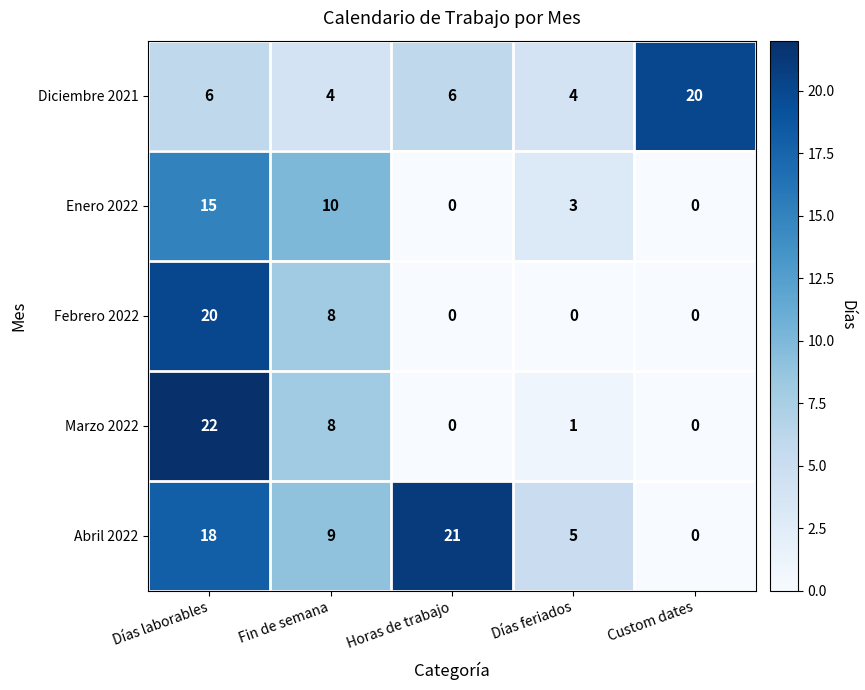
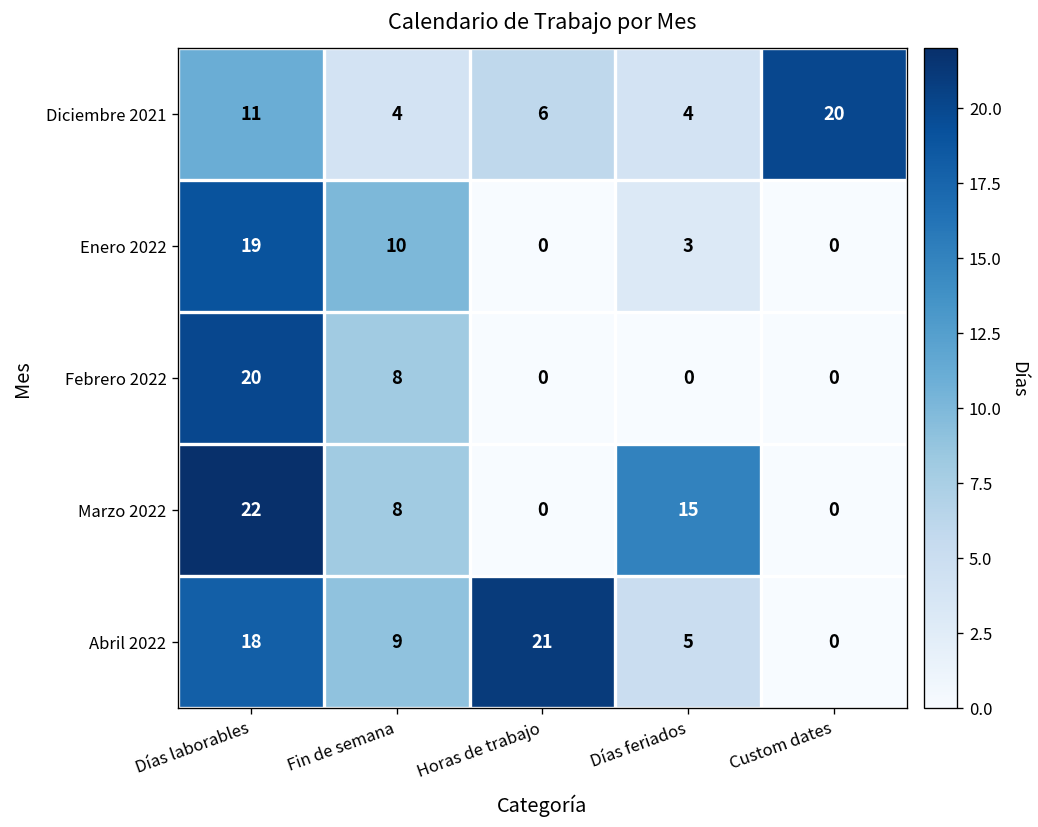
Diciembre 2021, Días laborables: 6 -> 11
Enero 2022, Días laborables: 15 -> 19
Marzo 2022, Días feriados: 1 -> 15
